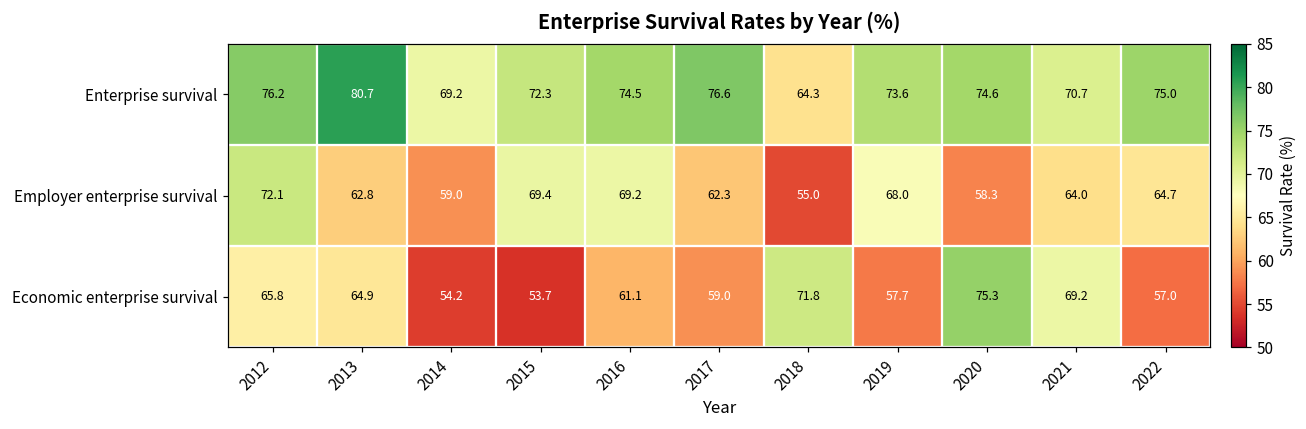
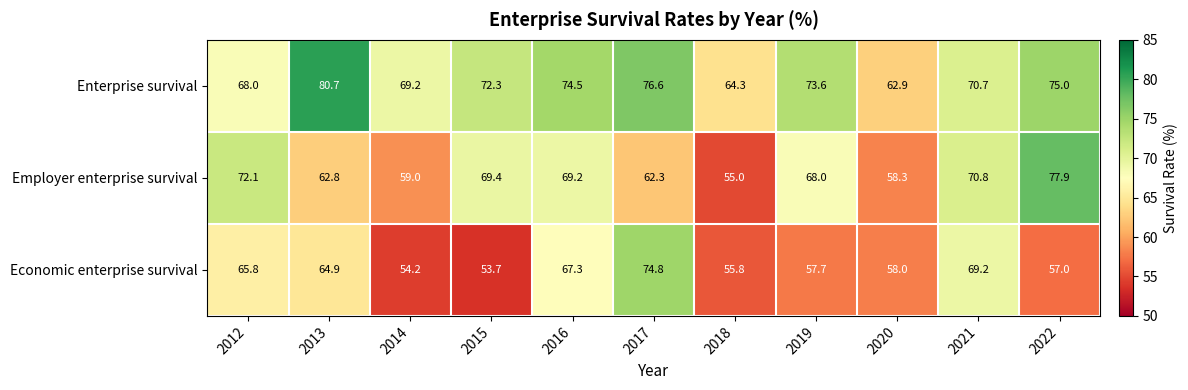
Enterprise survival, 2012: 76.2 -> 68.0
Enterprise survival, 2020: 74.6 -> 62.9
Employer enterprise survival, 2021: 64.0 -> 70.8
Employer enterprise survival, 2022: 64.7 -> 77.9
Economic enterprise survival, 2016: 61.1 -> 67.3
Economic enterprise survival, 2017: 59.0 -> 74.8
Economic enterprise survival, 2018: 71.8 -> 55.8
Economic enterprise survival, 2020: 75.3 -> 58.0
